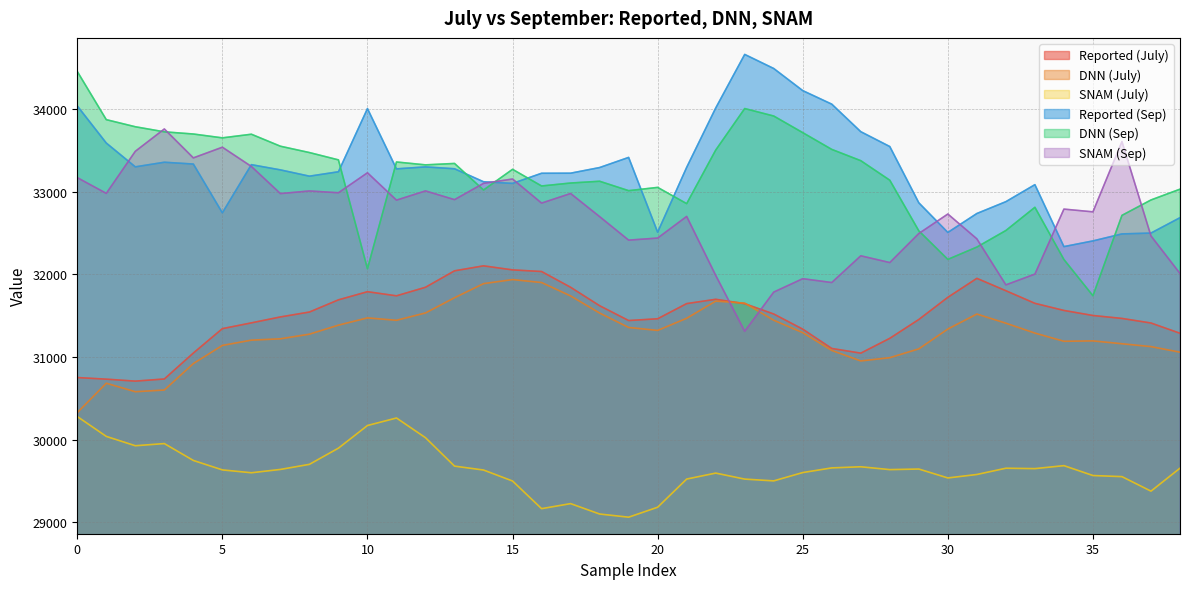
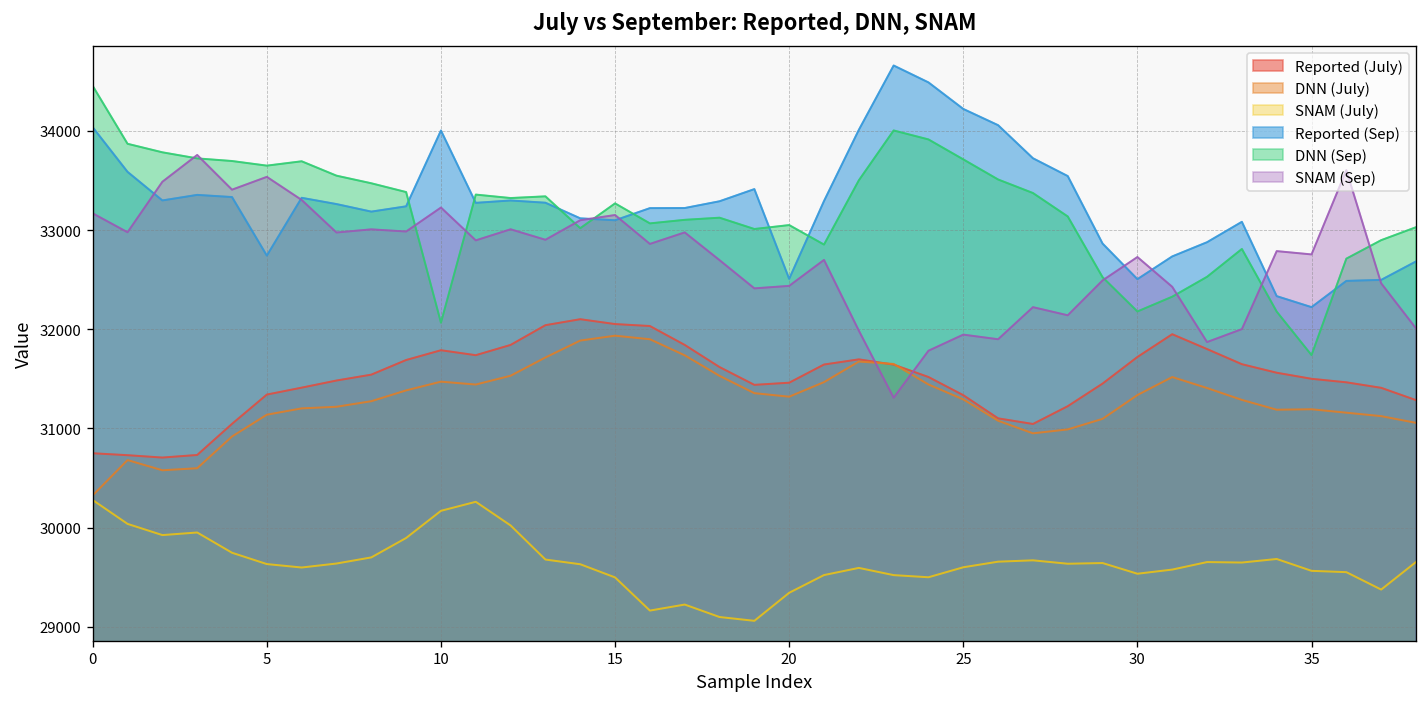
SNAM (July), 20: 29200 -> 29300
Reported (Sep), 35: 32400 -> 32200
